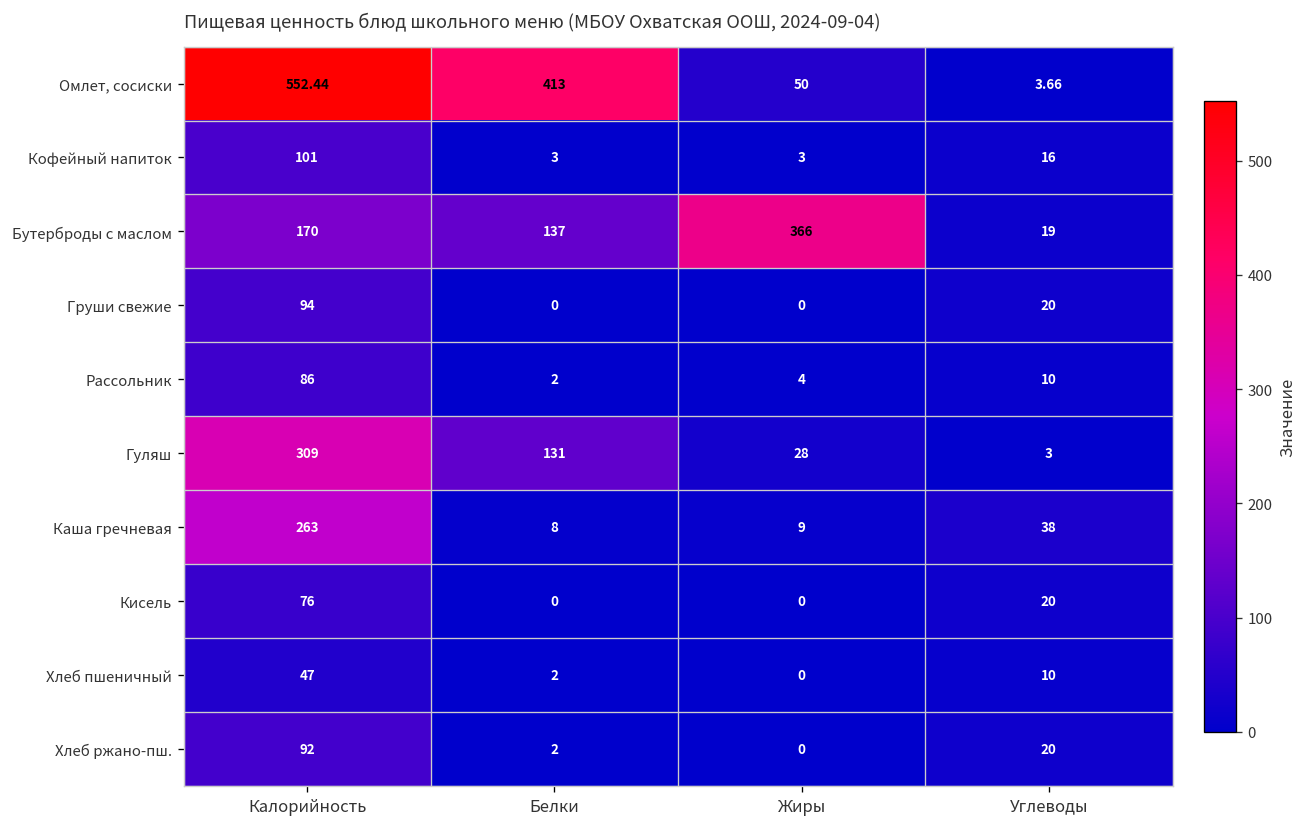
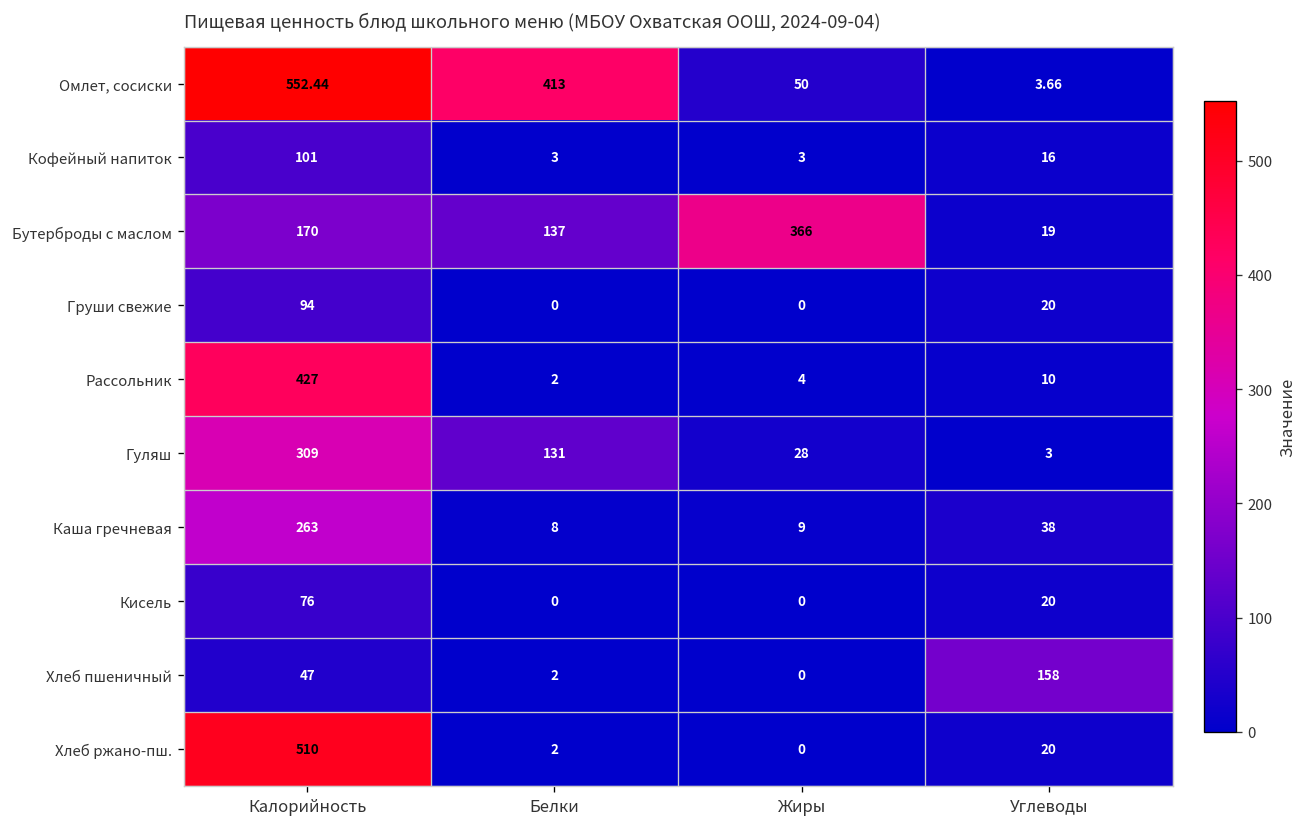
Рассольник, Калорийность: 86 -> 427
Хлеб пшеничный, Углеводы: 10 -> 158
Хлеб ржано-пш., Калорийность: 92 -> 510
